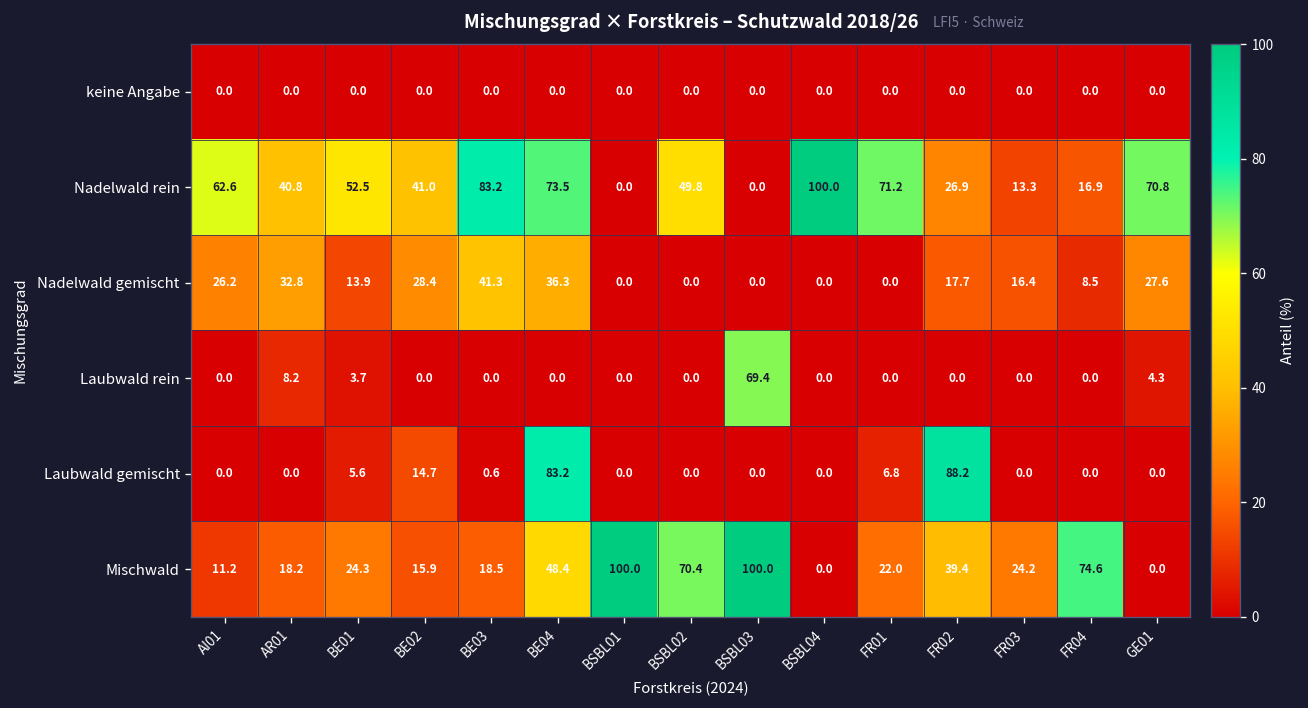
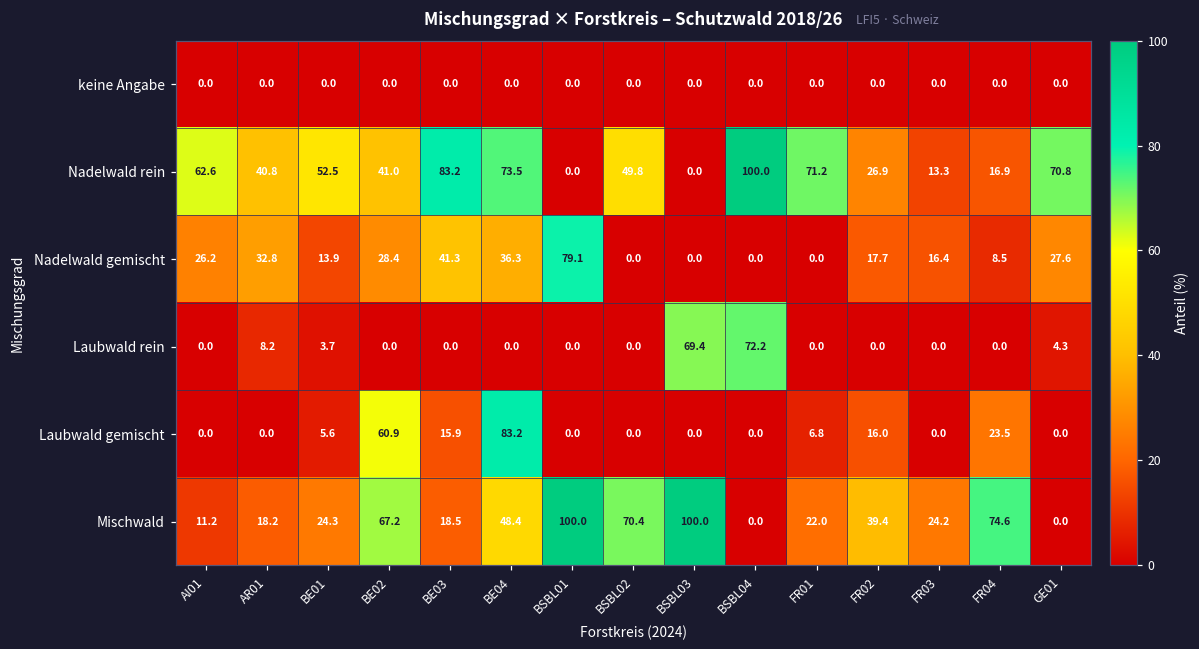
Nadelwald gemischt, BSBL01: 0.0 -> 79.1
Laubwald rein, BSBL04: 0.0 -> 72.2
Laubwald gemischt, BE02: 14.7 -> 60.9
Laubwald gemischt, BE03: 0.6 -> 15.9
Laubwald gemischt, FR02: 88.2 -> 16.0
Laubwald gemischt, FR04: 0.0 -> 23.5
Mischwald, BE02: 15.9 -> 67.2
